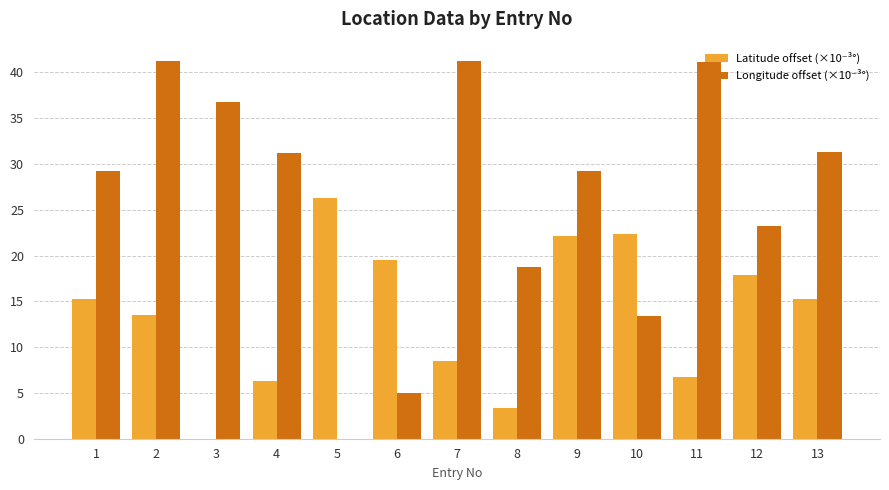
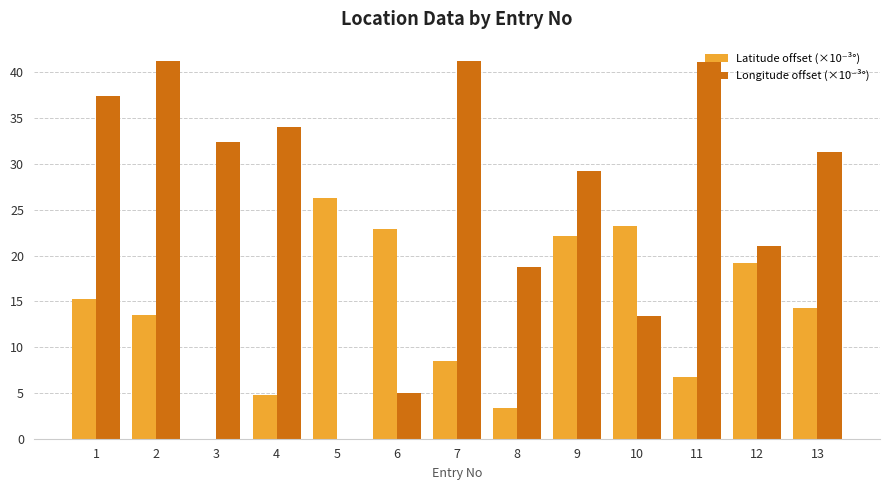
Longitude offset (×10⁻³°), 1: 29 -> 37
Longitude offset (×10⁻³°), 3: 37 -> 32
Latitude offset (×10⁻³°), 4: 6 -> 5
Longitude offset (×10⁻³°), 4: 31 -> 34
Latitude offset (×10⁻³°), 6: 20 -> 23
Latitude offset (×10⁻³°), 10: 22 -> 23
Latitude offset (×10⁻³°), 12: 18 -> 19
Longitude offset (×10⁻³°), 12: 23 -> 21
Latitude offset (×10⁻³°), 13: 15 -> 14
